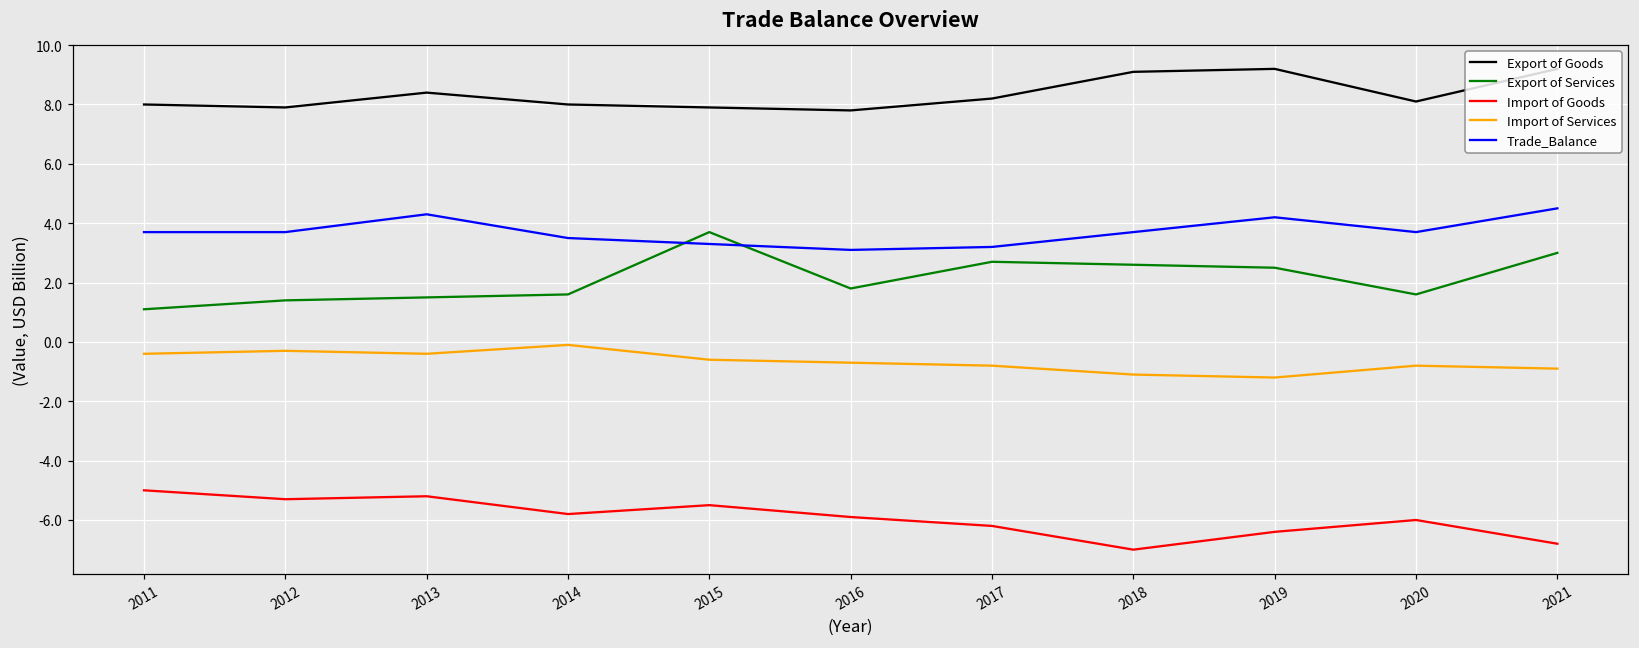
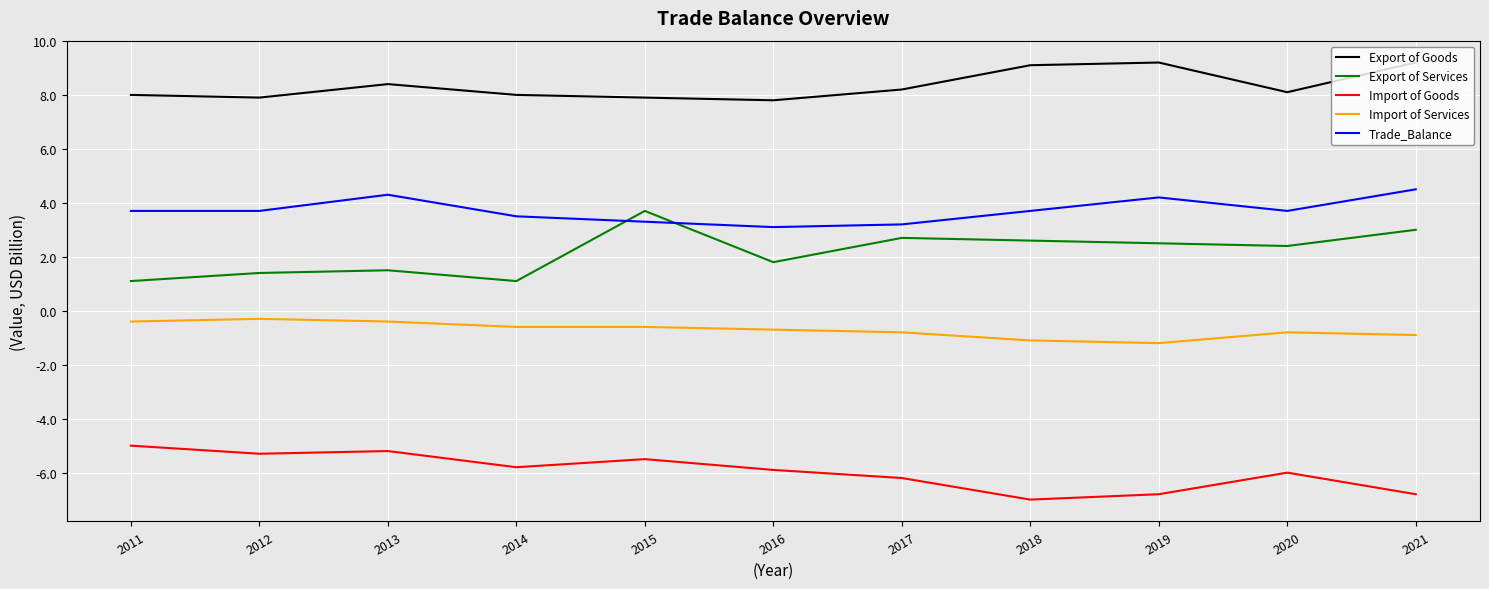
Export of Services, 2014: 1.6 -> 1.1
Import of Services, 2014: -0.1 -> -0.6
Import of Goods, 2019: -6.4 -> -6.8
Export of Services, 2020: 1.6 -> 2.4
